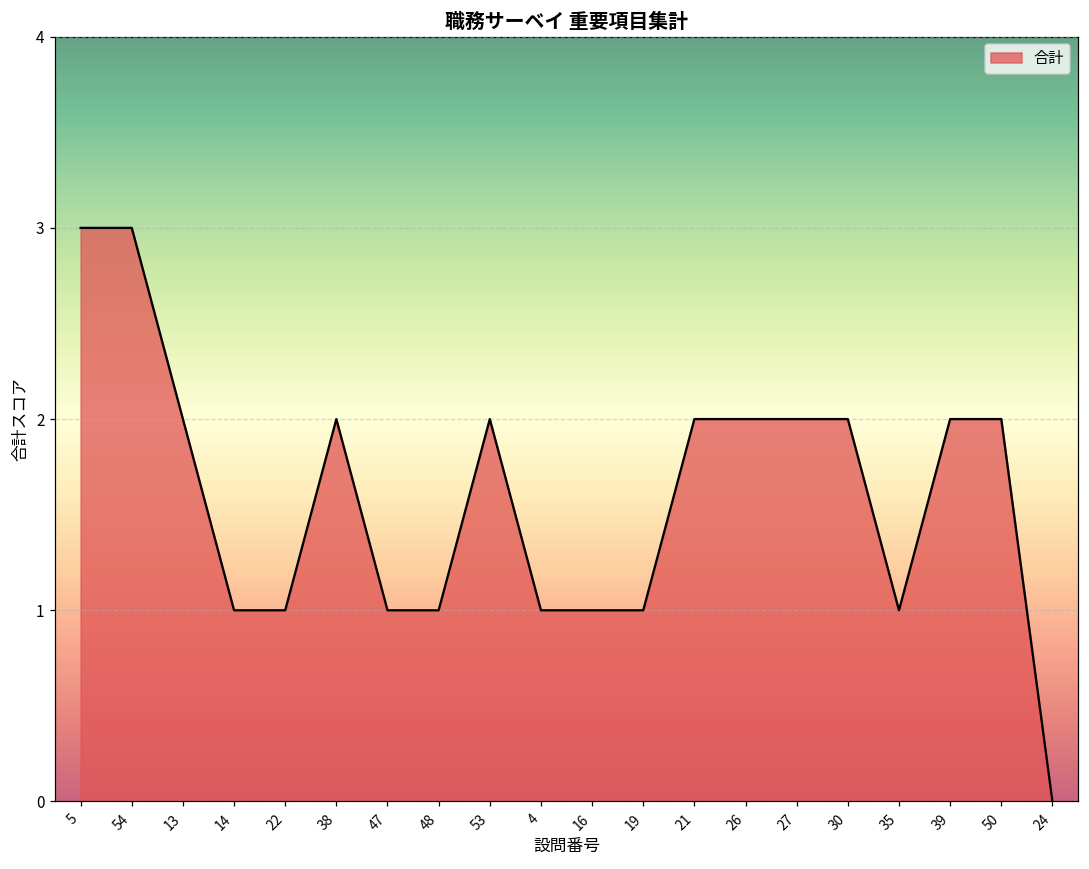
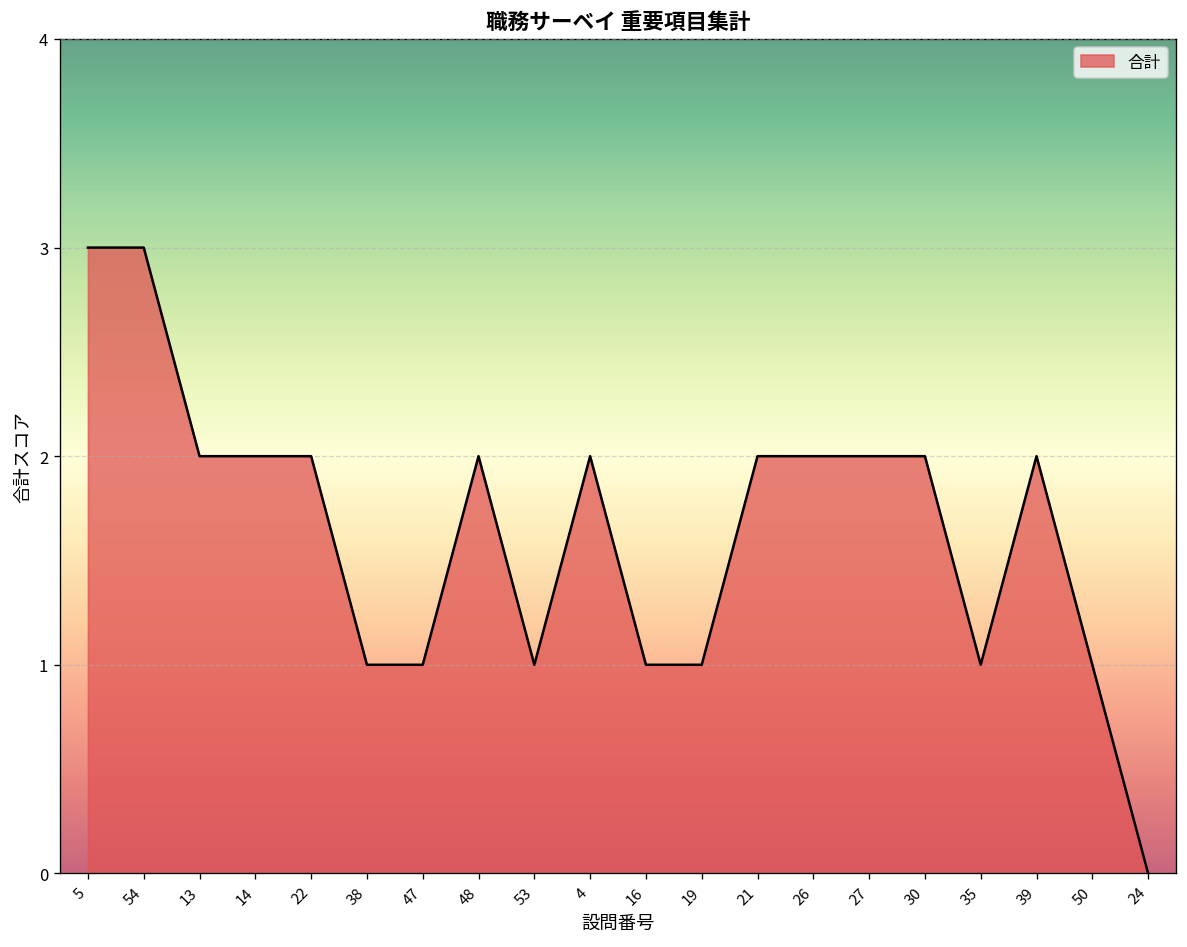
14: 1 -> 2
22: 1 -> 2
38: 2 -> 1
48: 1 -> 2
53: 2 -> 1
4: 1 -> 2
50: 2 -> 1
